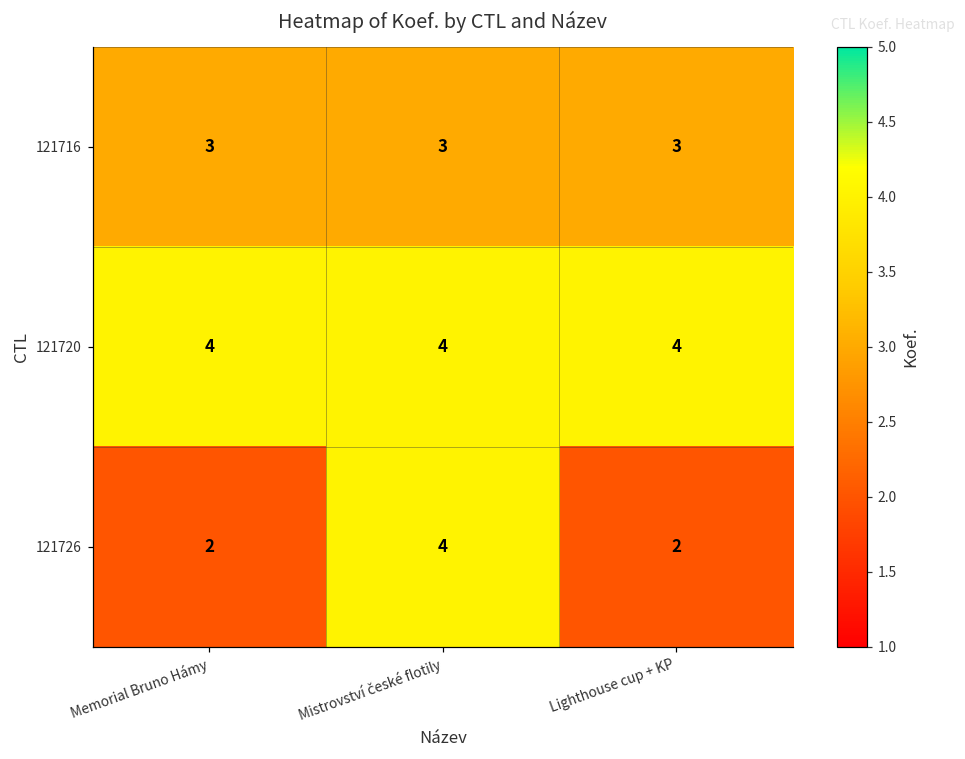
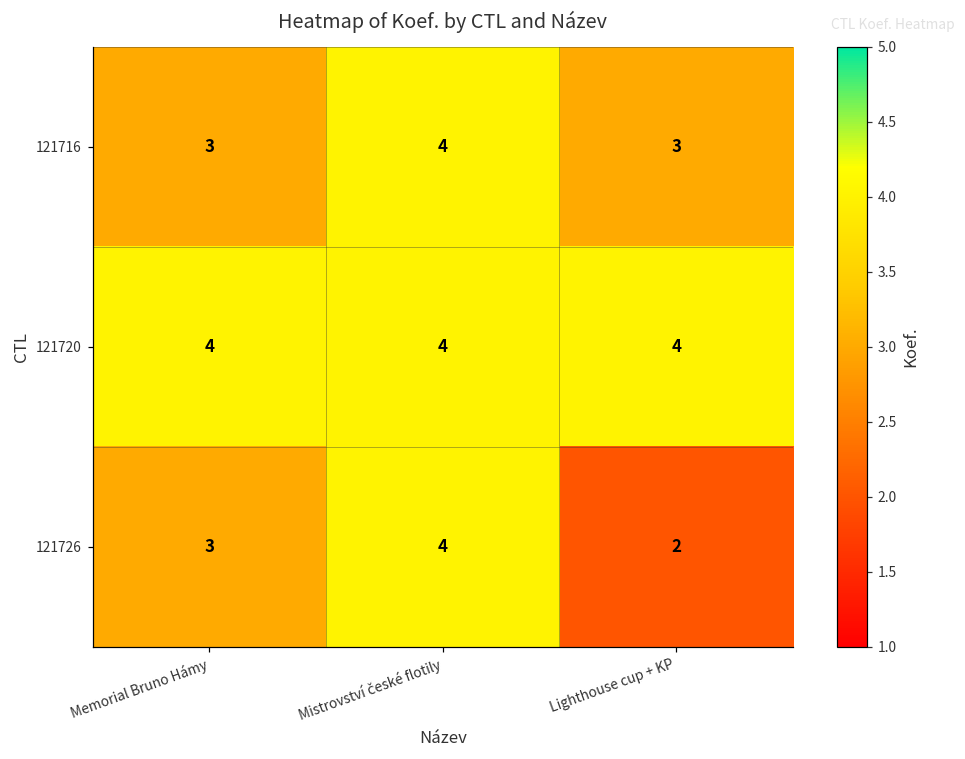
121716, Mistrovství české flotily: 3 -> 4
121726, Memorial Bruno Hámy: 2 -> 3
